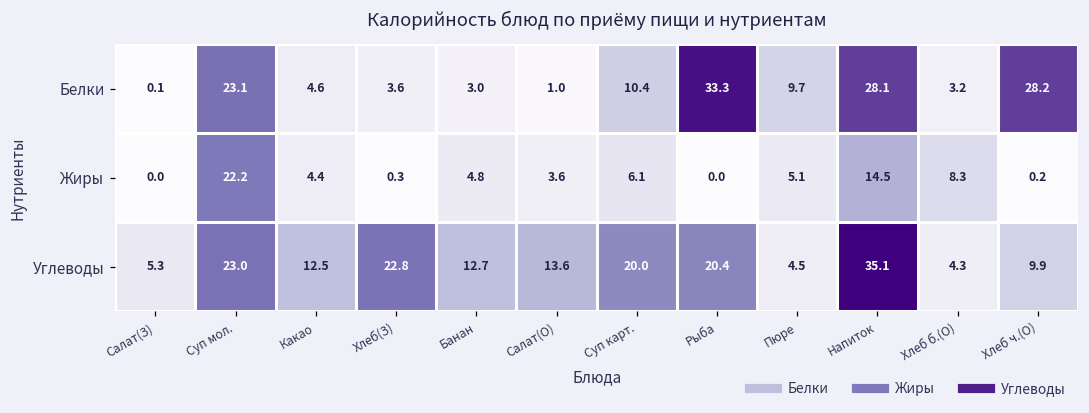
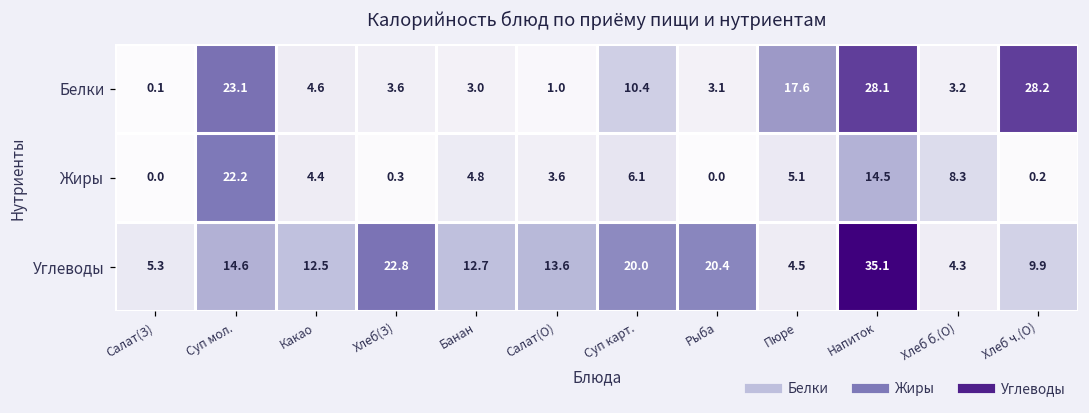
Белки, Рыба: 33.3 -> 3.1
Белки, Пюре: 9.7 -> 17.6
Углеводы, Суп мол.: 23.0 -> 14.6
